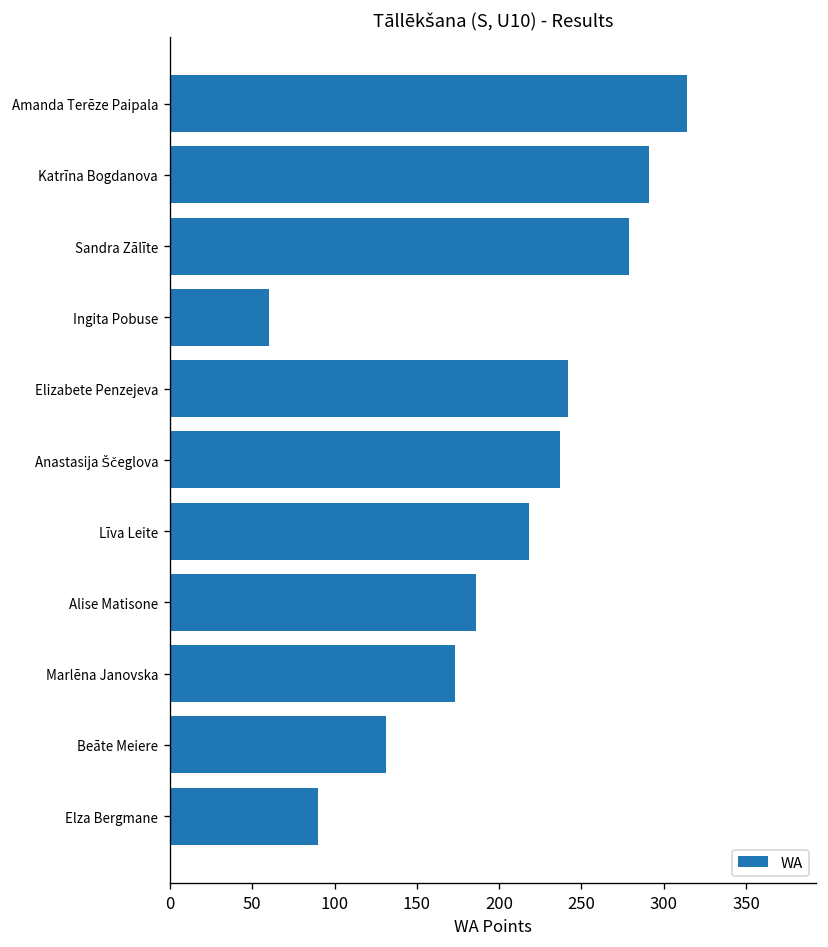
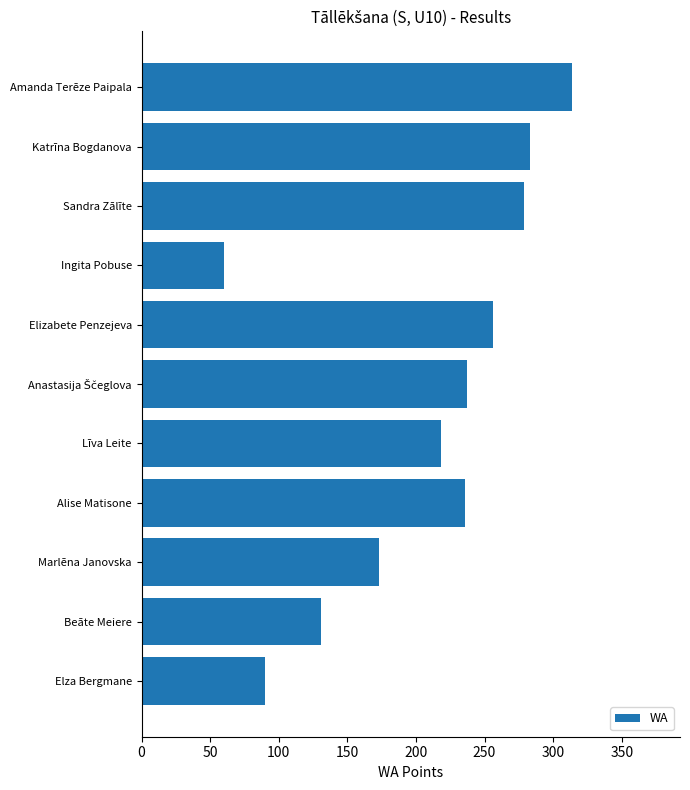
Katrīna Bogdanova: 291 -> 283
Elizabete Penzejeva: 242 -> 256
Alise Matisone: 186 -> 236
